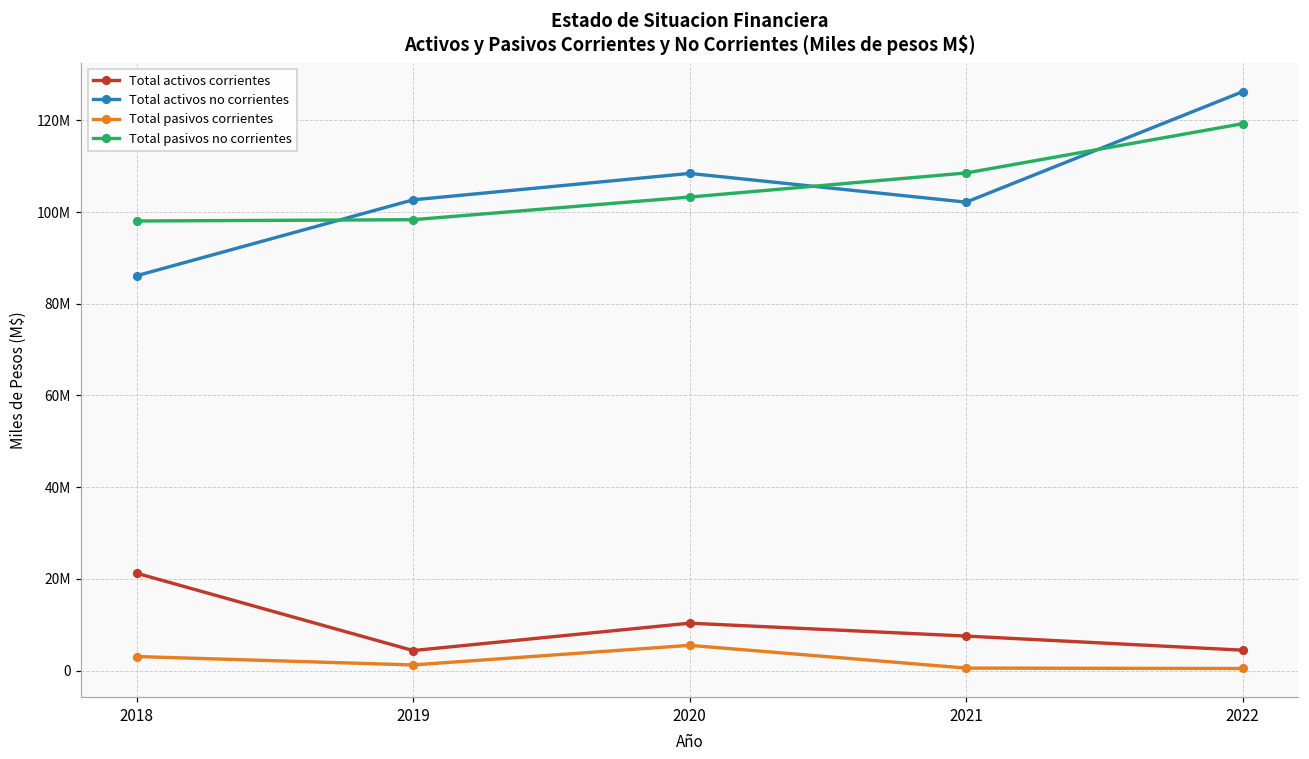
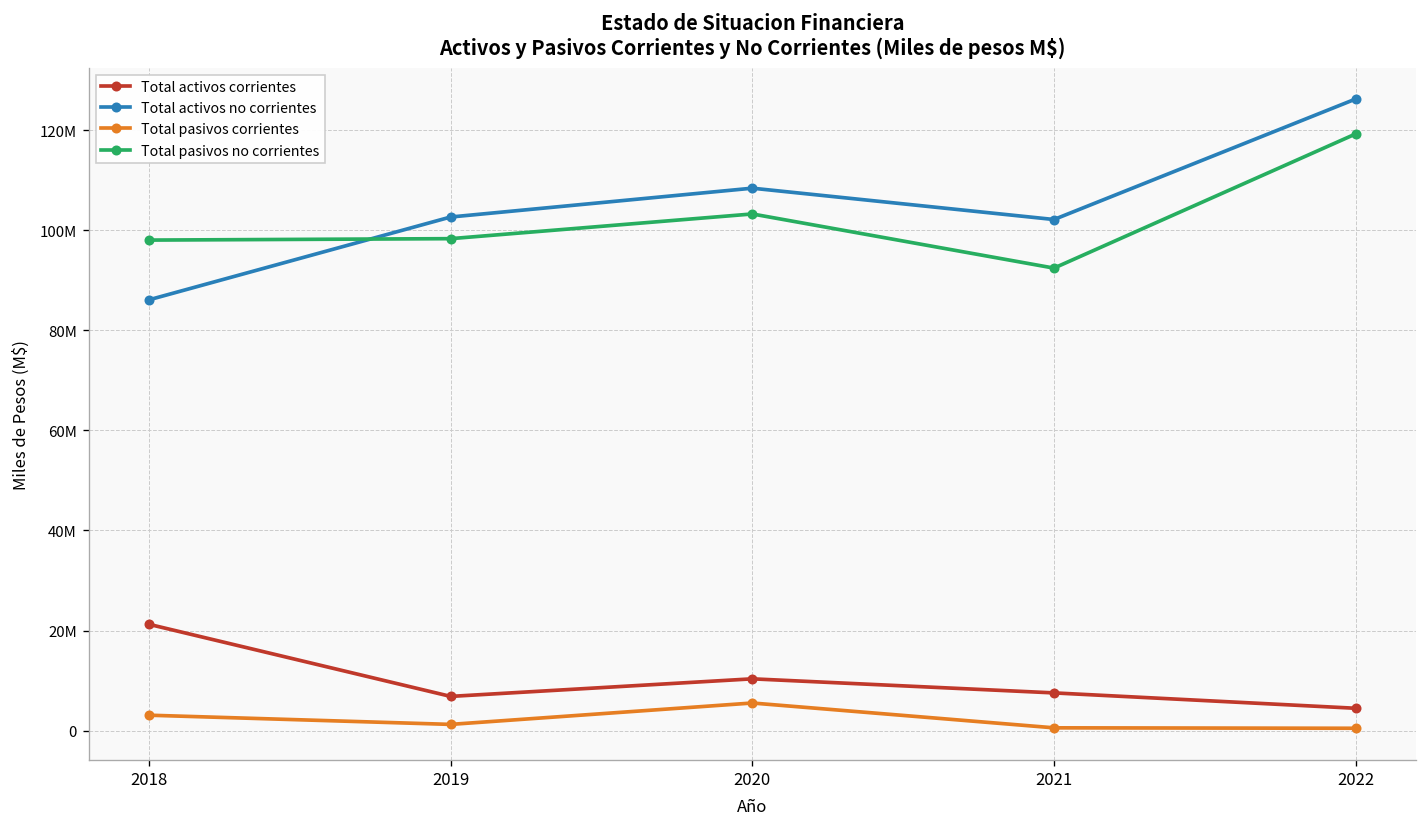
Total activos corrientes, 2019: 4000000 -> 7000000
Total pasivos no corrientes, 2021: 109000000 -> 92000000
